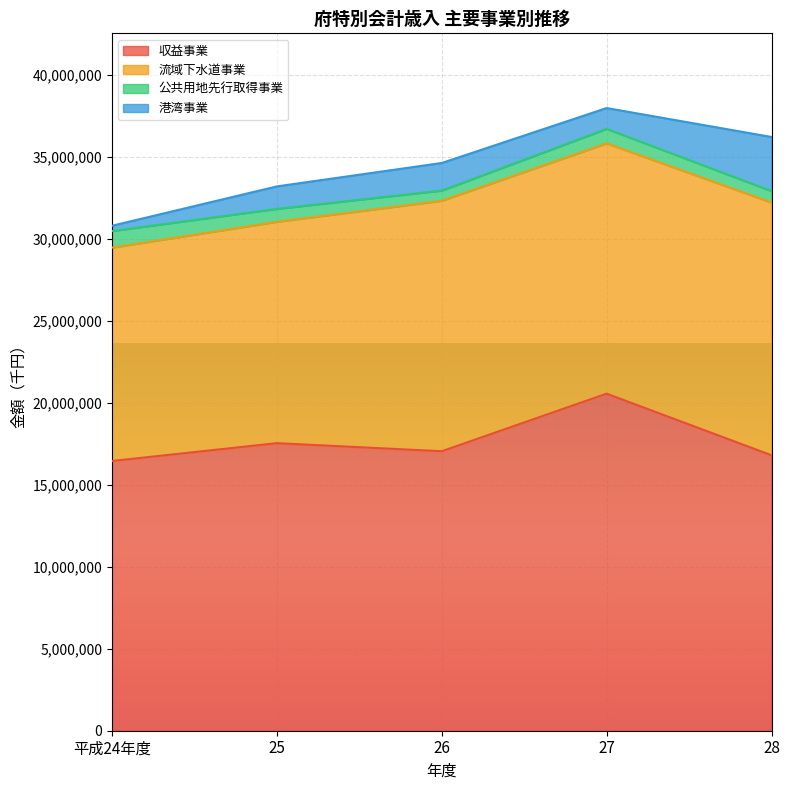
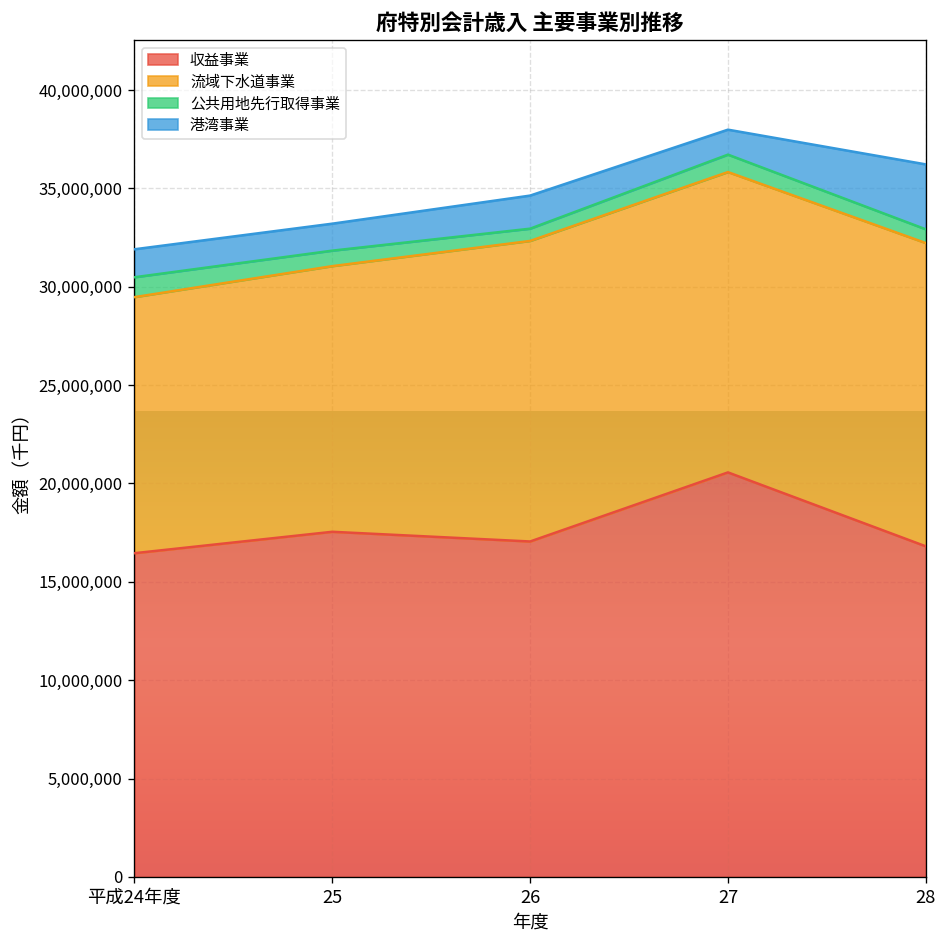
港湾事業, 平成24年度: 300,000 -> 1,400,000
